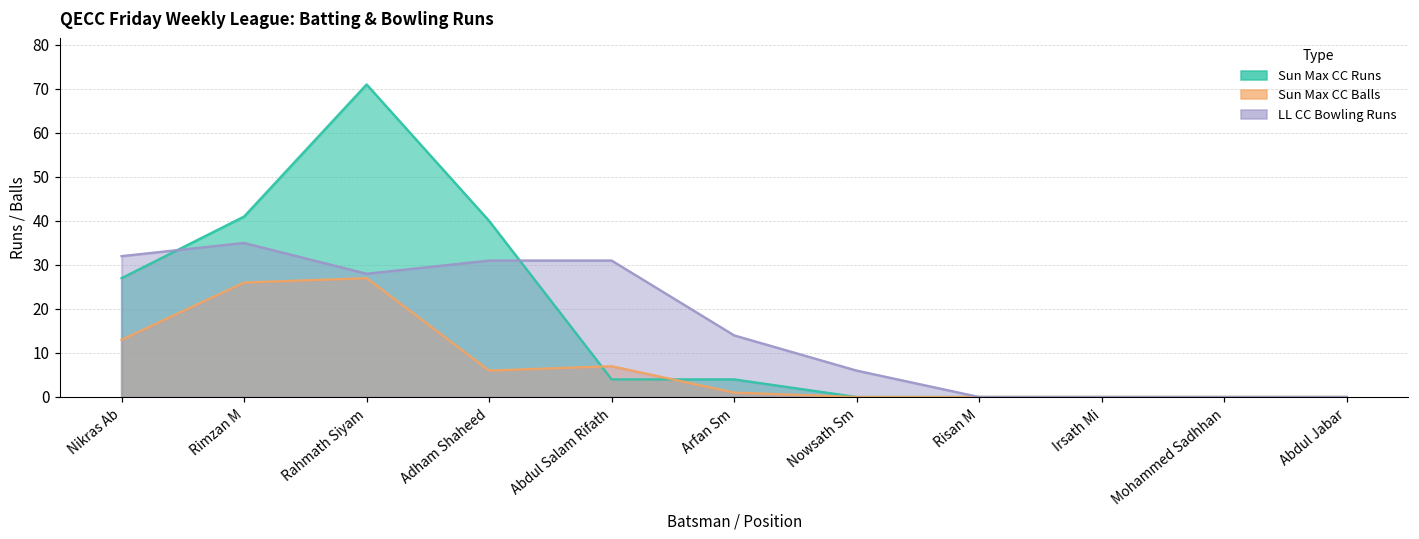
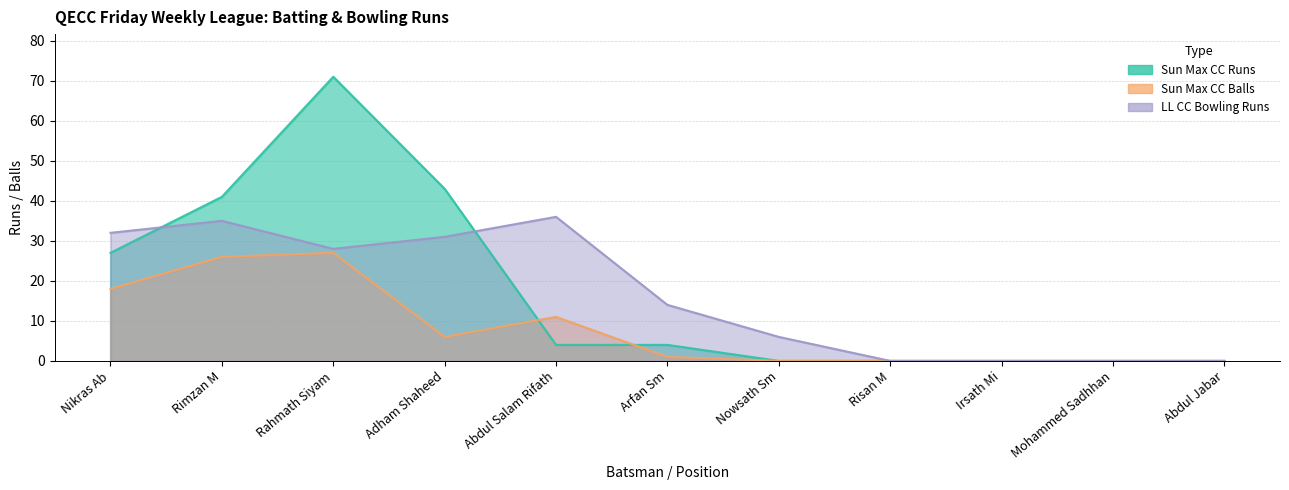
Sun Max CC Balls, Nikras Ab: 13 -> 18
Sun Max CC Runs, Adham Shaheed: 40 -> 43
Sun Max CC Balls, Abdul Salam Rifath: 7 -> 11
LL CC Bowling Runs, Abdul Salam Rifath: 31 -> 36
